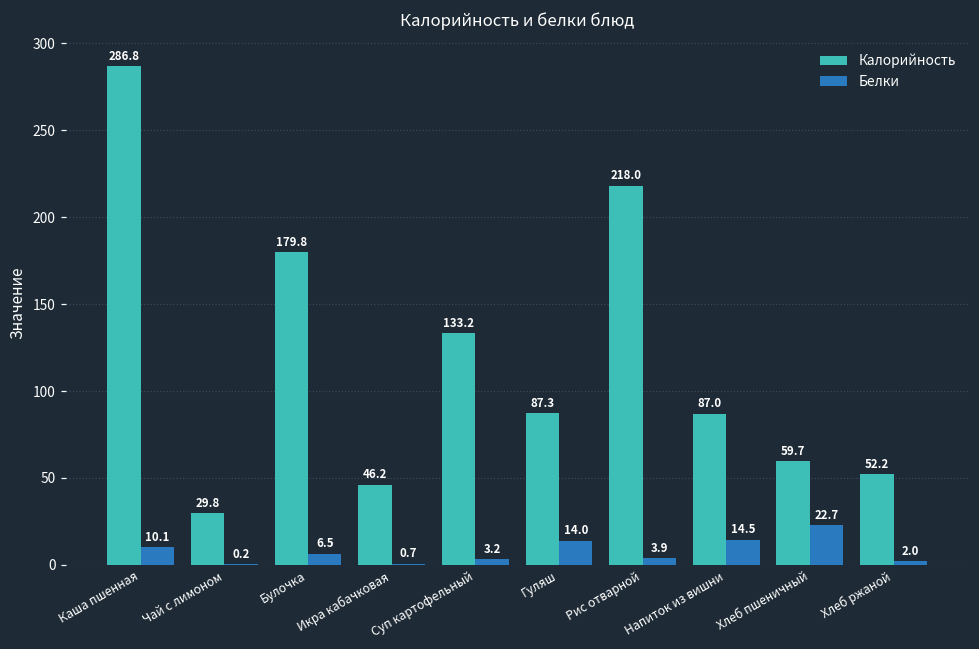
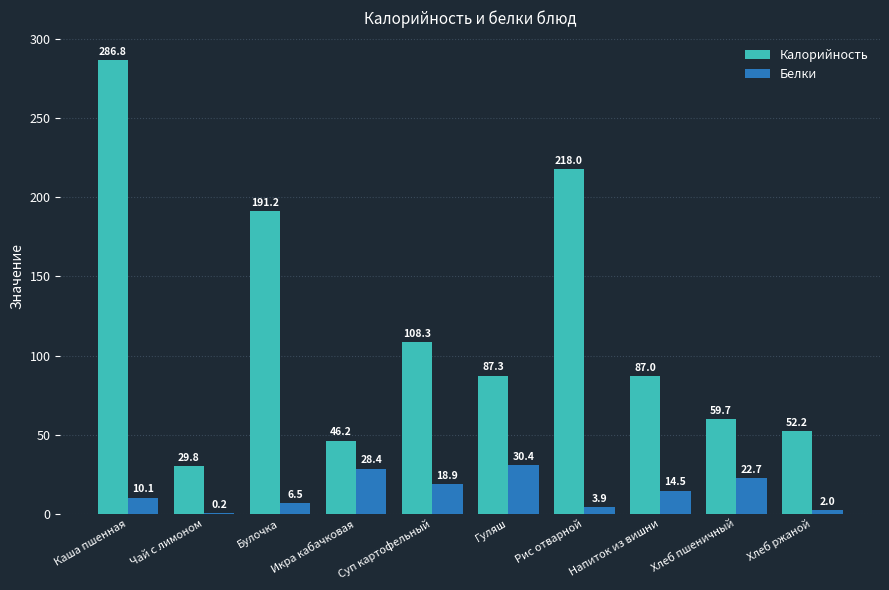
Калорийность, Булочка: 179.8 -> 191.2
Белки, Икра кабачковая: 0.7 -> 28.4
Калорийность, Суп картофельный: 133.2 -> 108.3
Белки, Суп картофельный: 3.2 -> 18.9
Белки, Гуляш: 14.0 -> 30.4
